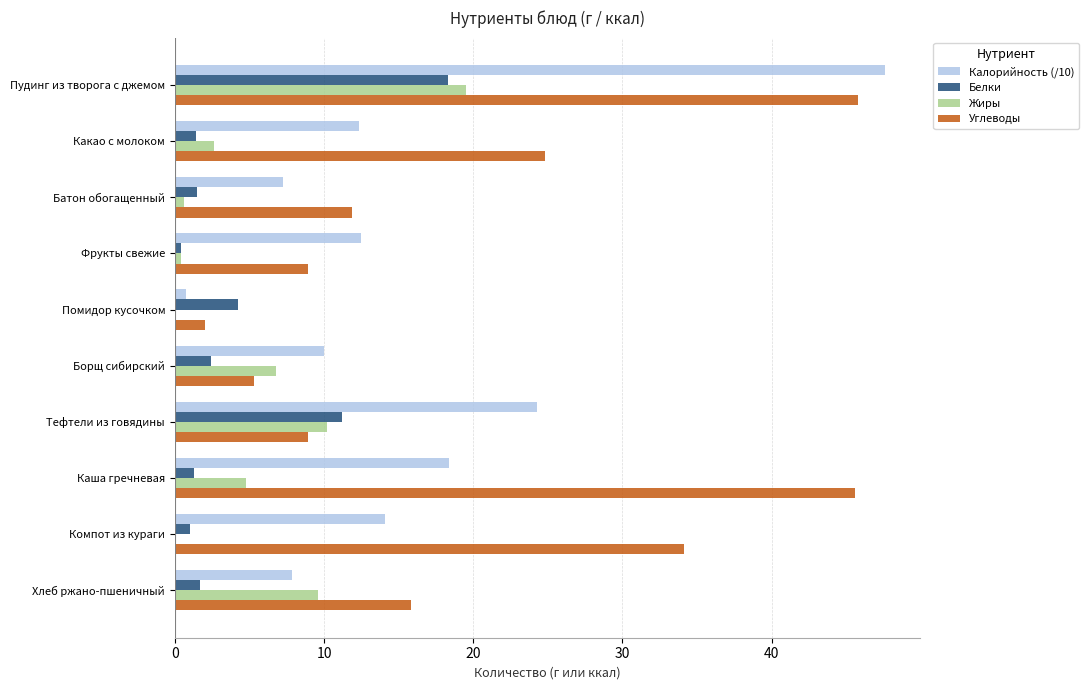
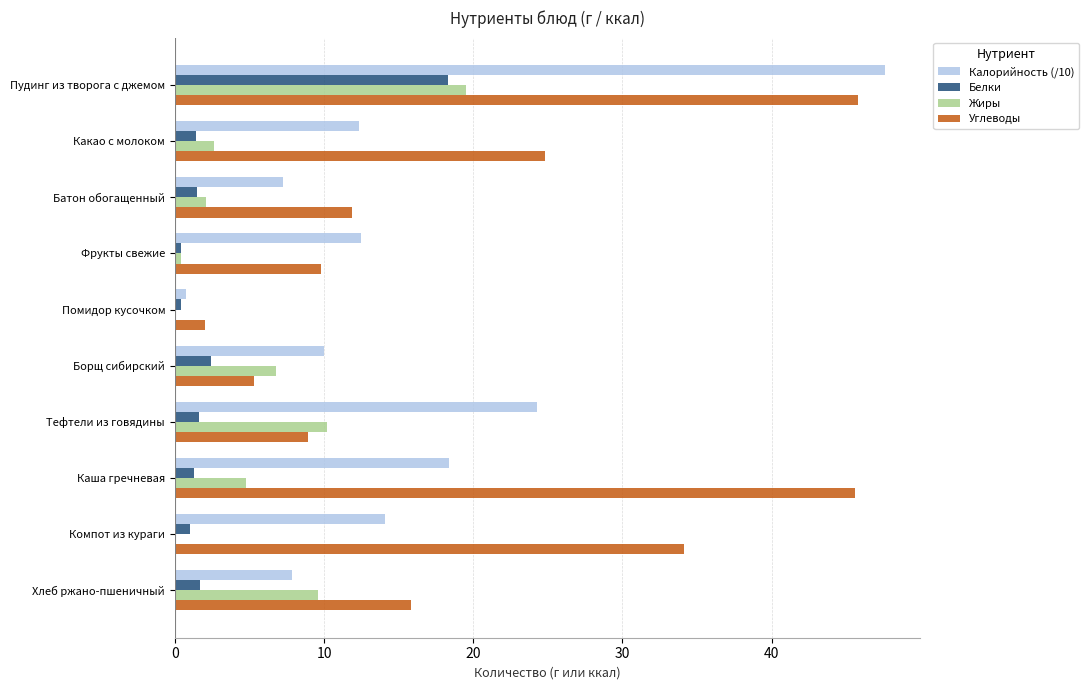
Жиры, Батон обогащенный: 0.6 -> 2.1
Углеводы, Фрукты свежие: 8.9 -> 9.8
Белки, Помидор кусочком: 4.2 -> 0.4
Белки, Тефтели из говядины: 11.2 -> 1.6
